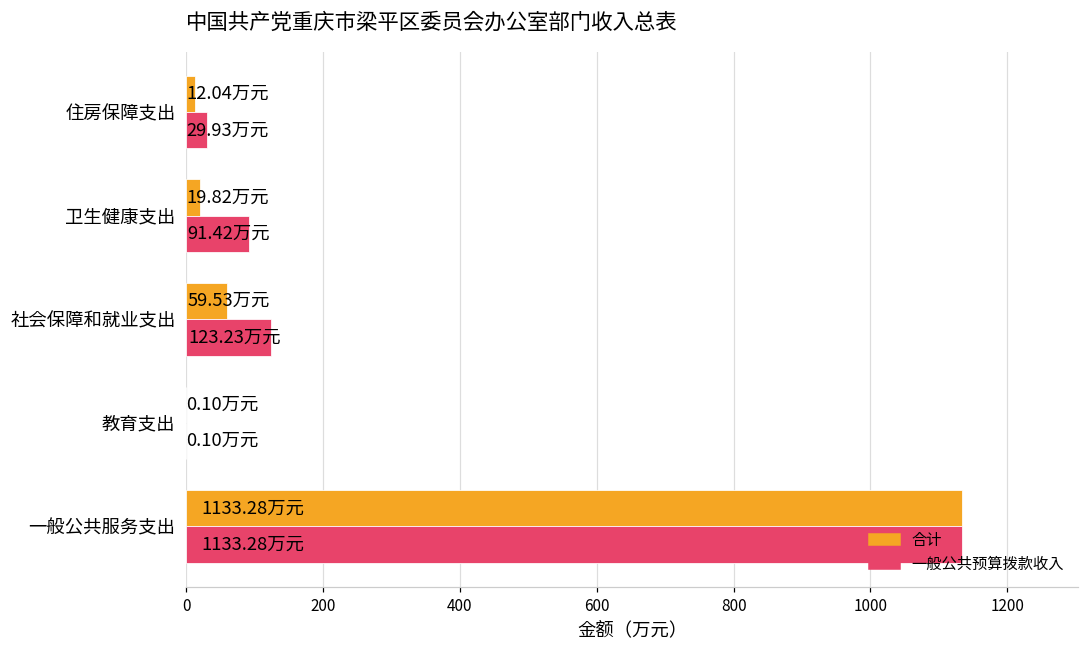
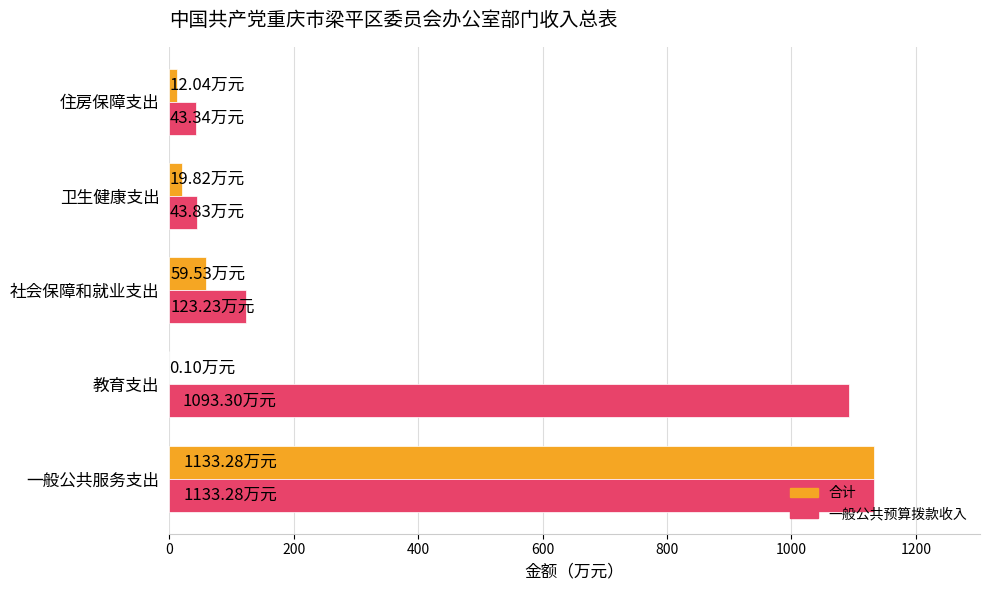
一般公共预算拨款收入, 住房保障支出: 29.93 -> 43.34
一般公共预算拨款收入, 卫生健康支出: 91.42 -> 43.83
一般公共预算拨款收入, 教育支出: 0.10 -> 1093.30
